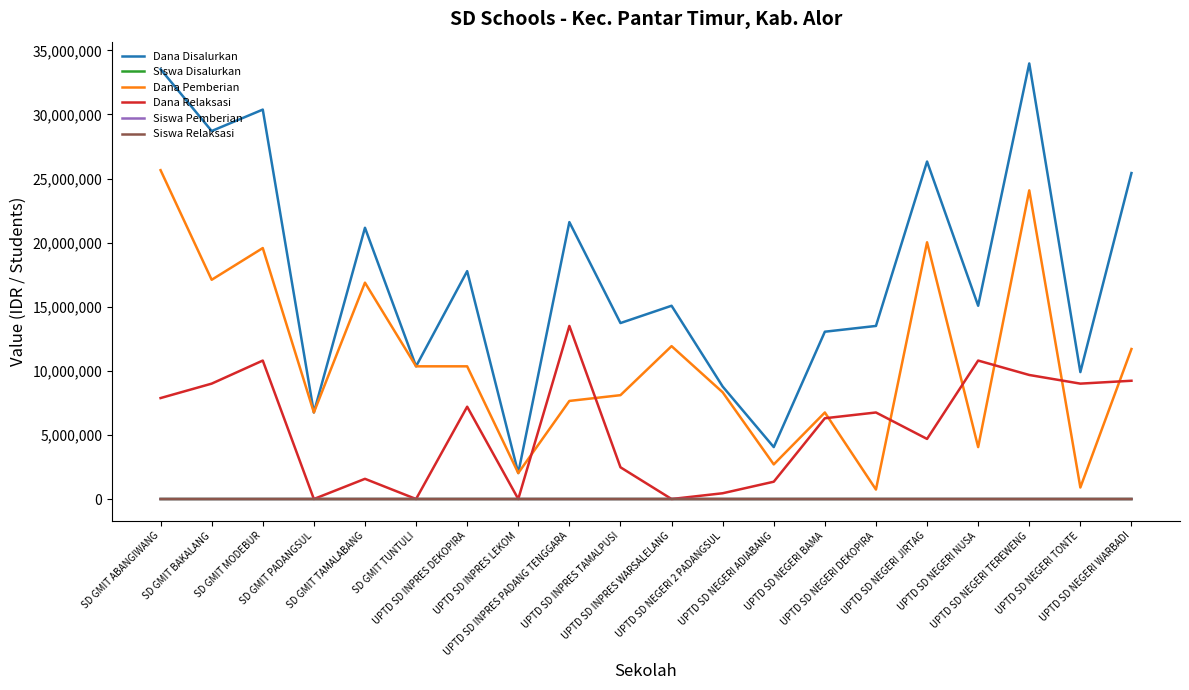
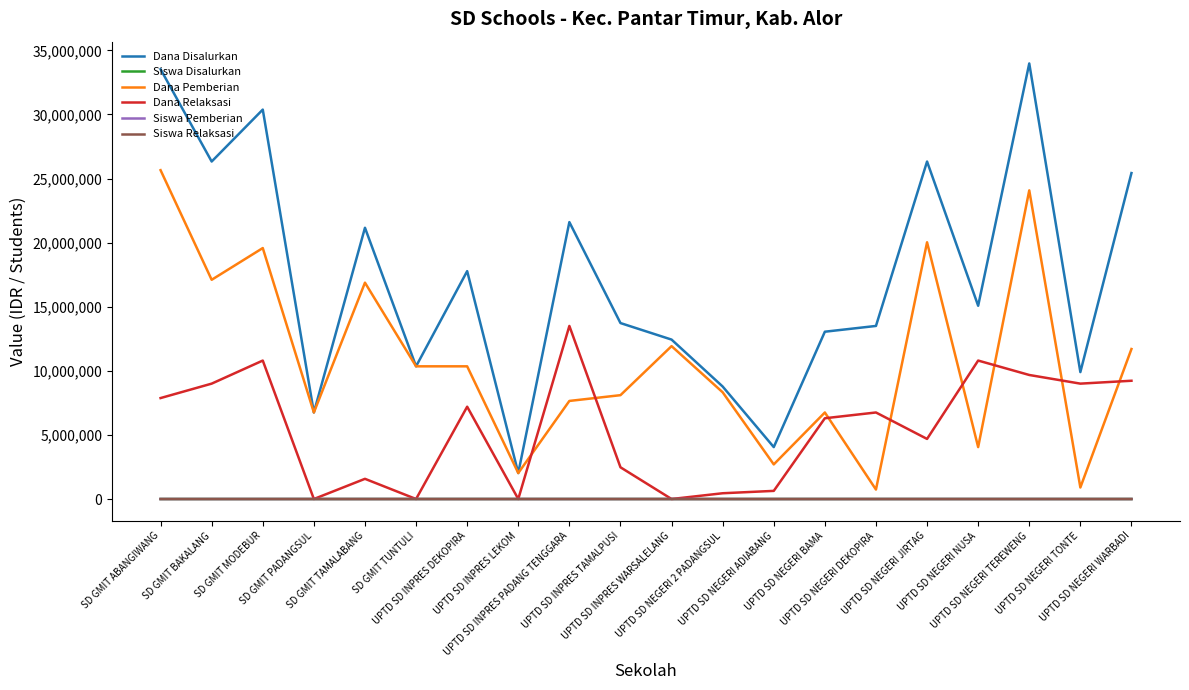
Dana Disalurkan, SD GMIT BAKALANG: 28,700,000 -> 26,300,000
Dana Disalurkan, UPTD SD INPRES WARSALELANG: 15,100,000 -> 12,400,000
Dana Relaksasi, UPTD SD NEGERI ADIABANG: 1,400,000 -> 600,000
